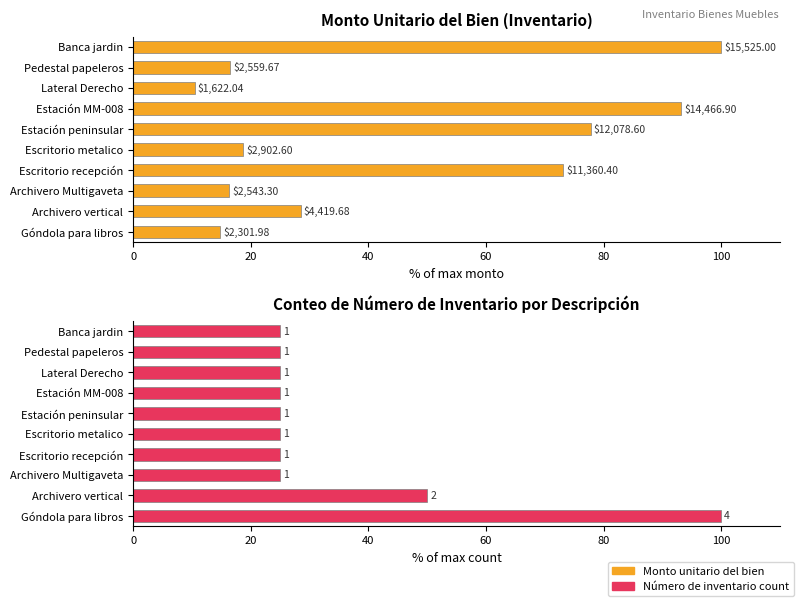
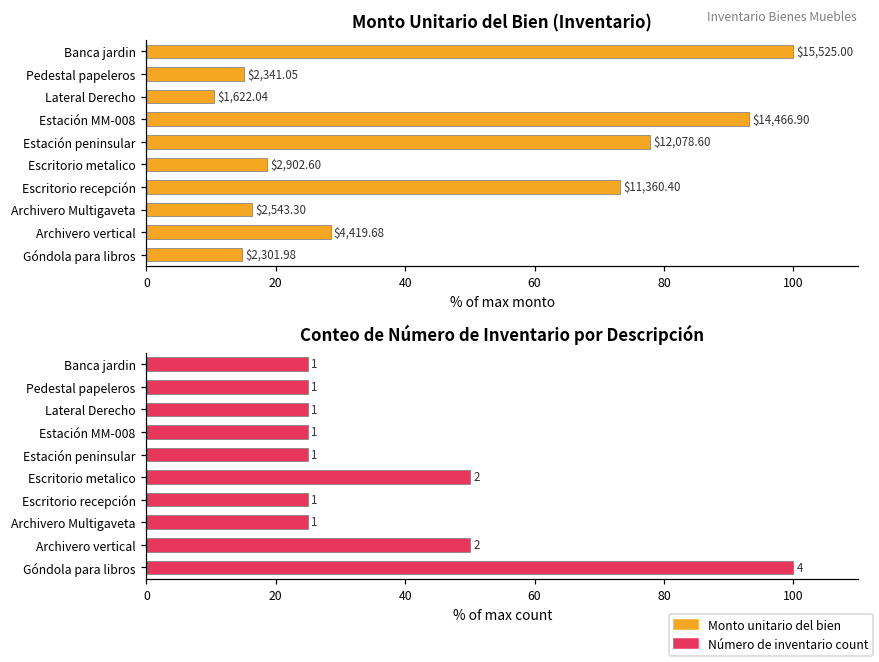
Monto Unitario del Bien (Inventario), Pedestal papeleros: $2,559.67 -> $2,341.05
Conteo de Número de Inventario por Descripción, Escritorio metalico: 1 -> 2
